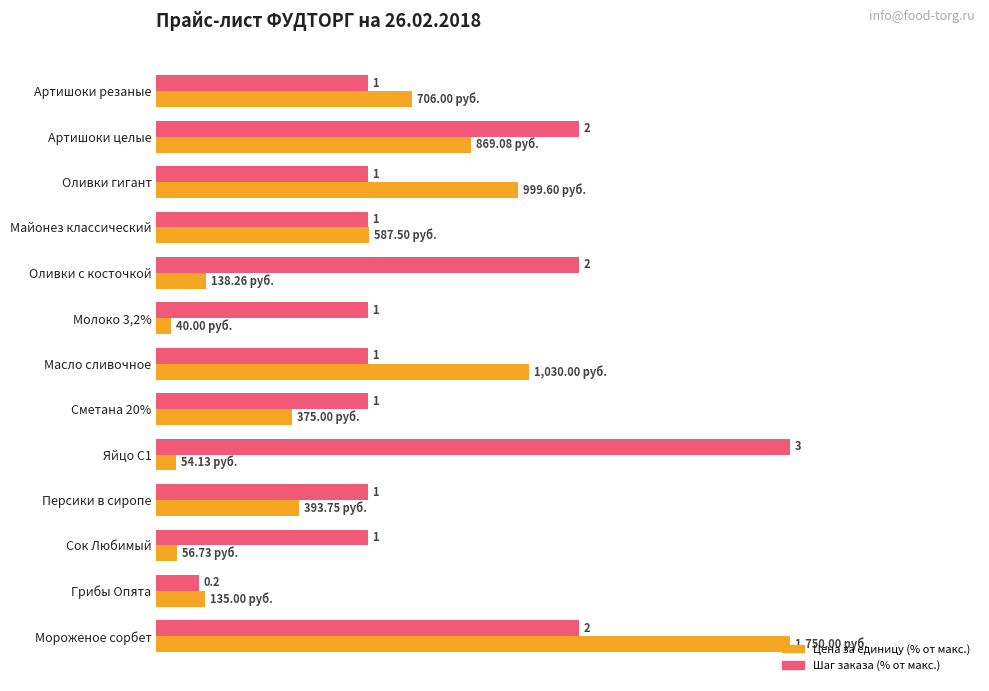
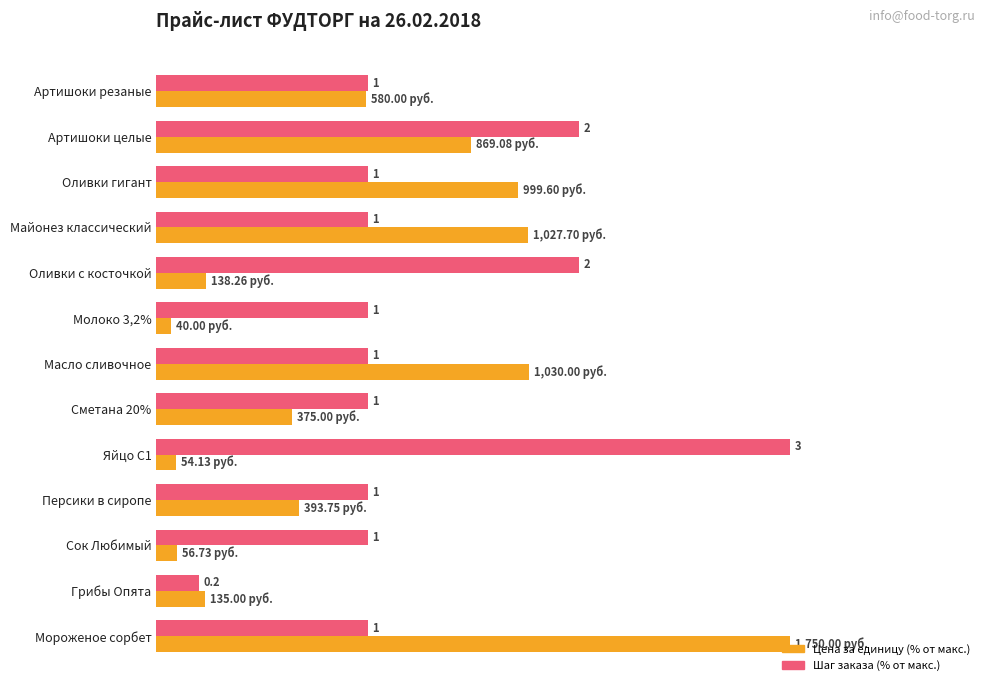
Цена за единицу (% от макс.), Артишоки резаные: 706.00 -> 580.00
Цена за единицу (% от макс.), Майонез классический: 587.50 -> 1,027.70
Шаг заказа (% от макс.), Мороженое сорбет: 2 -> 1
